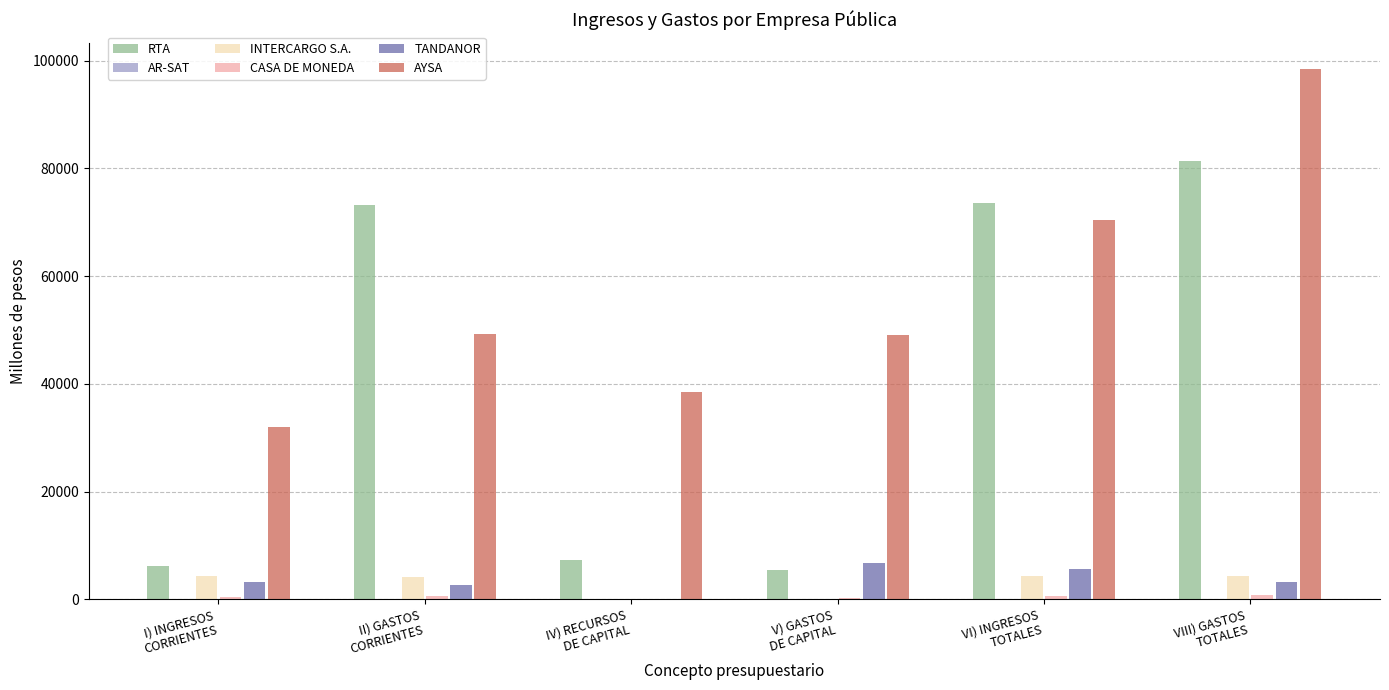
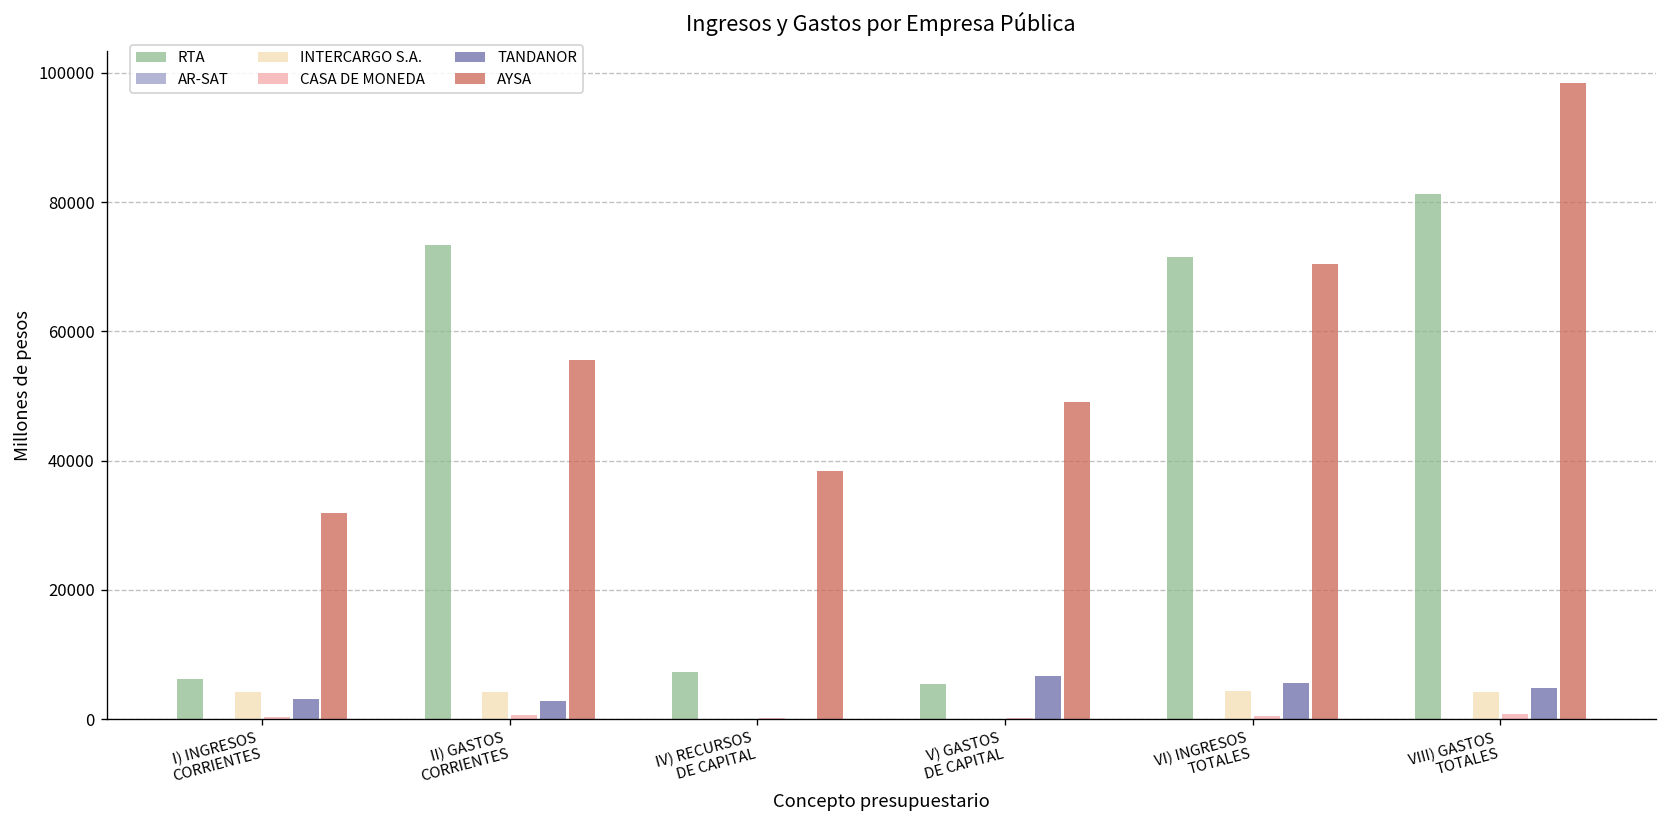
AYSA, II) GASTOS CORRIENTES: 49000 -> 56000
RTA, VI) INGRESOS TOTALES: 74000 -> 71000
TANDANOR, VIII) GASTOS TOTALES: 3000 -> 5000
